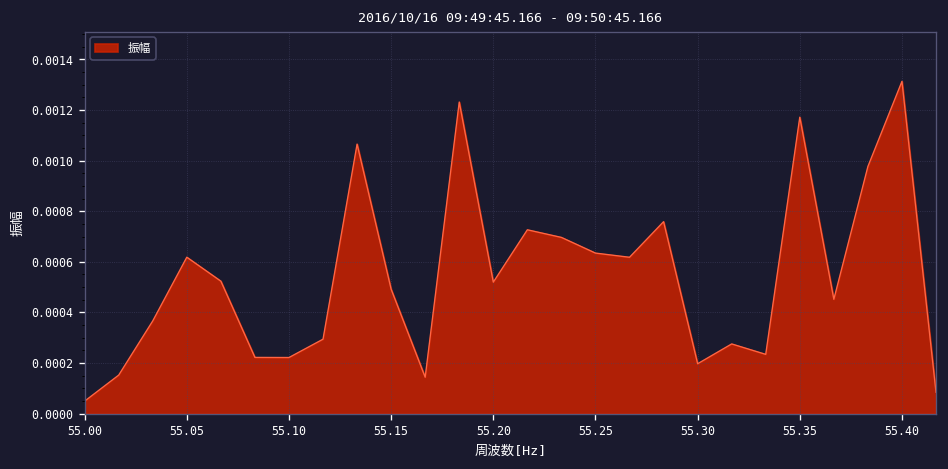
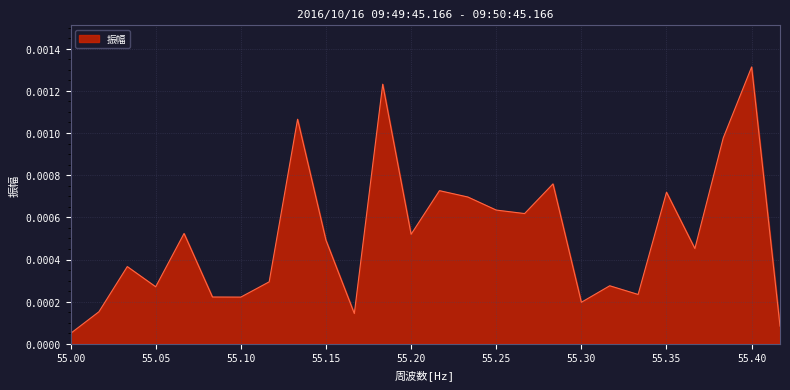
55.05: 0.00062 -> 0.00027
55.35: 0.00117 -> 0.00072
